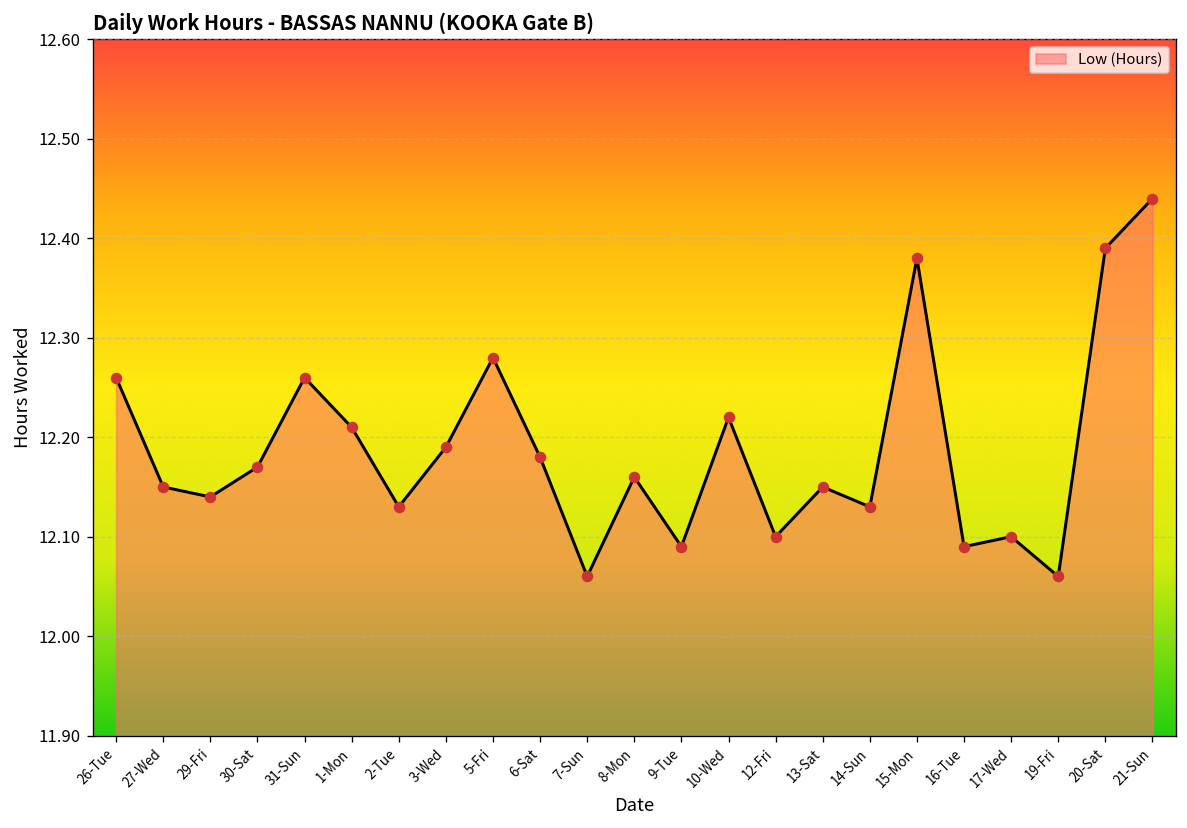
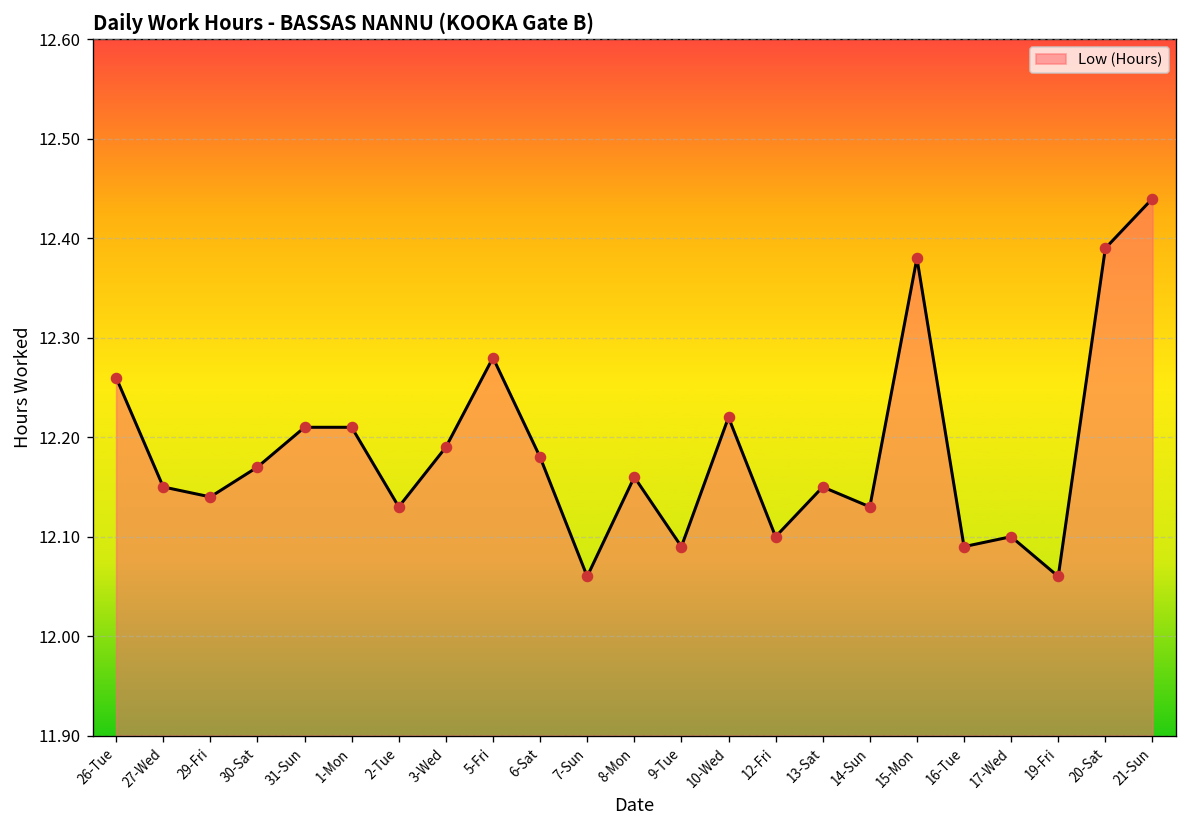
31-Sun: 12.26 -> 12.21
